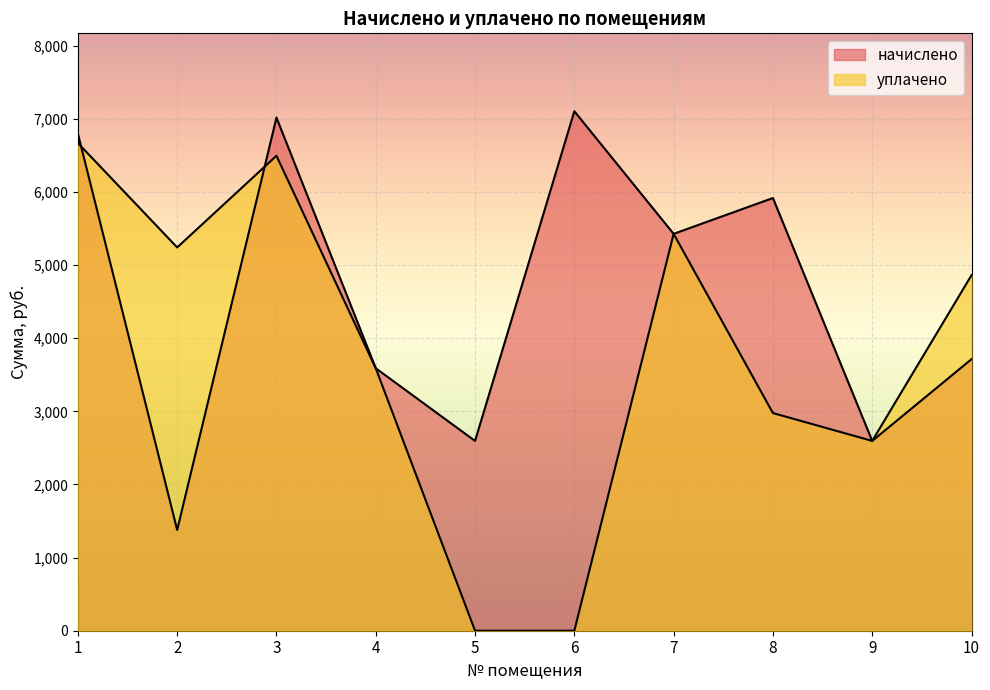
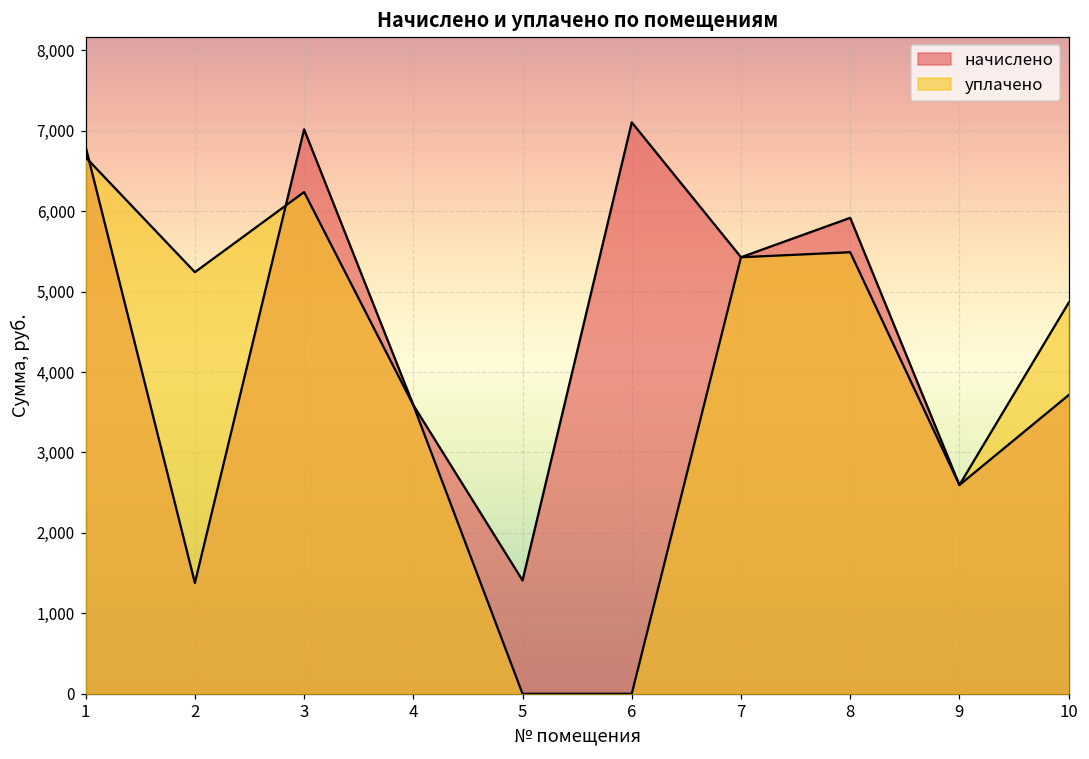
уплачено, 3: 6,500 -> 6,200
начислено, 5: 2,600 -> 1,400
уплачено, 8: 3,000 -> 5,500
